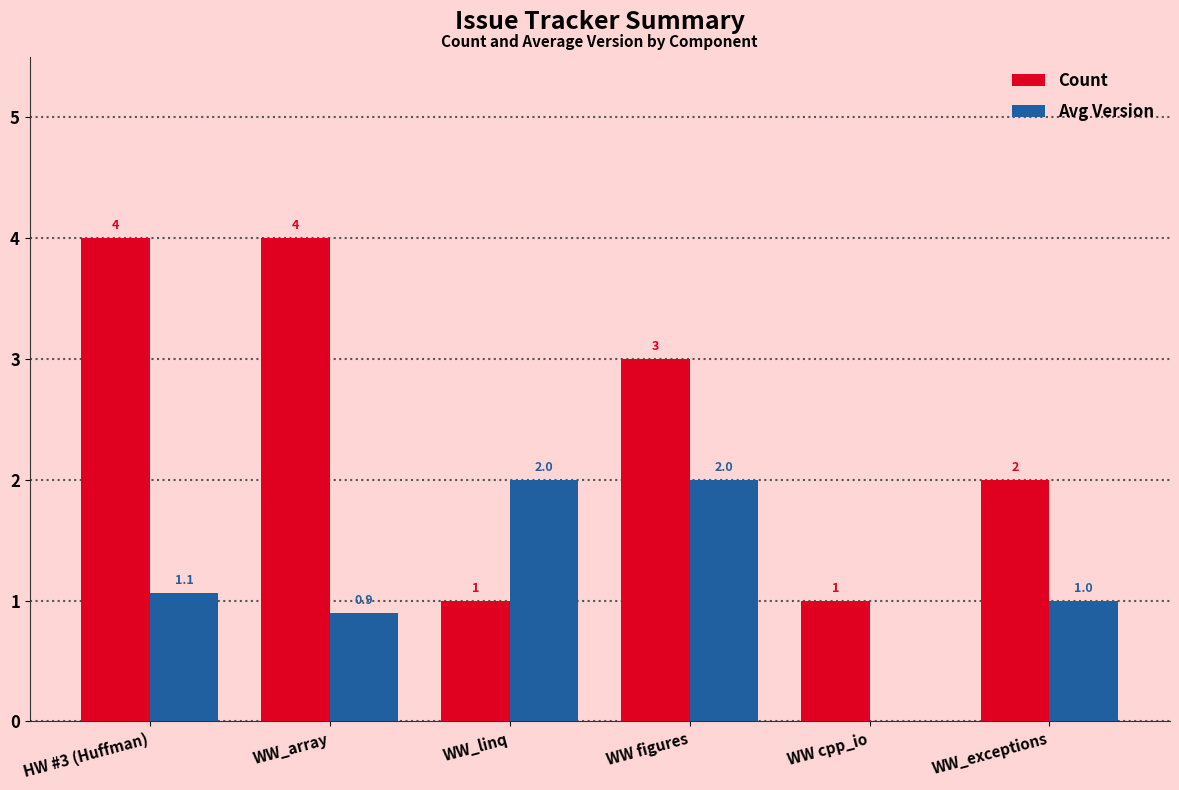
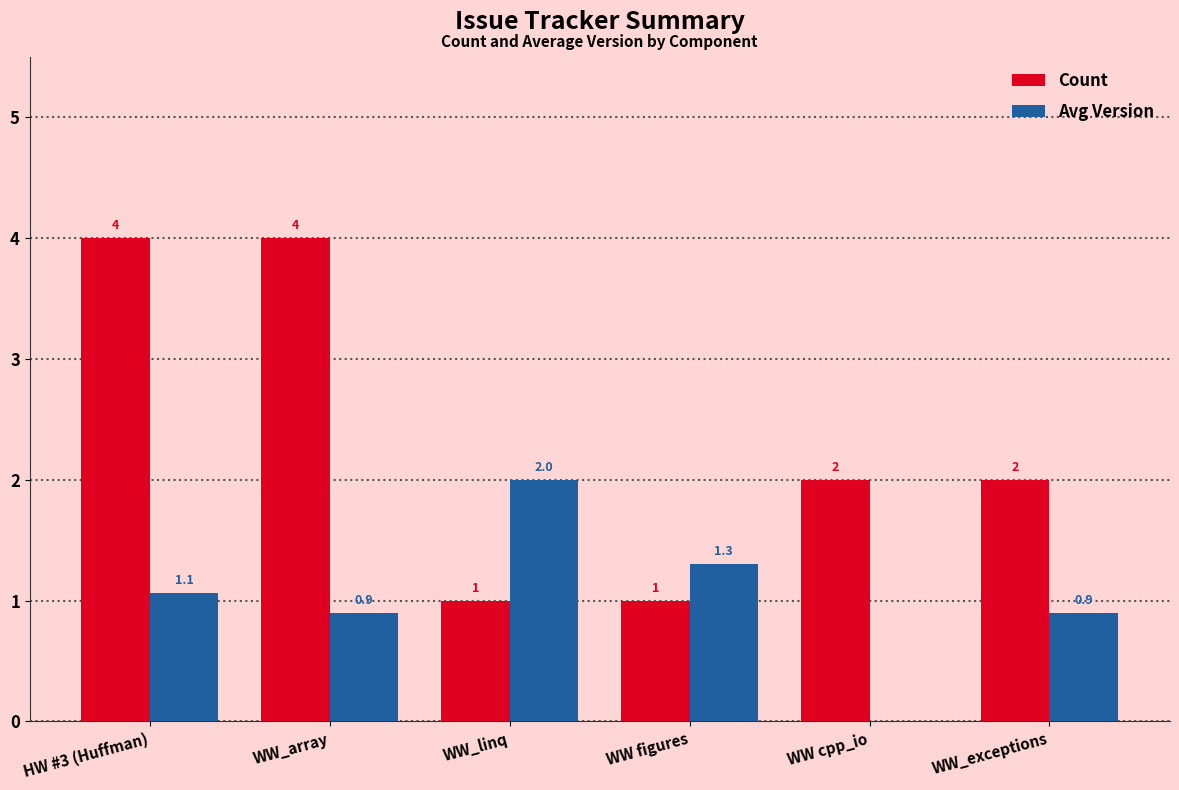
Count, WW figures: 3 -> 1
Avg Version, WW figures: 2.0 -> 1.3
Count, WW cpp_io: 1 -> 2
Avg Version, WW_exceptions: 1.0 -> 0.9
